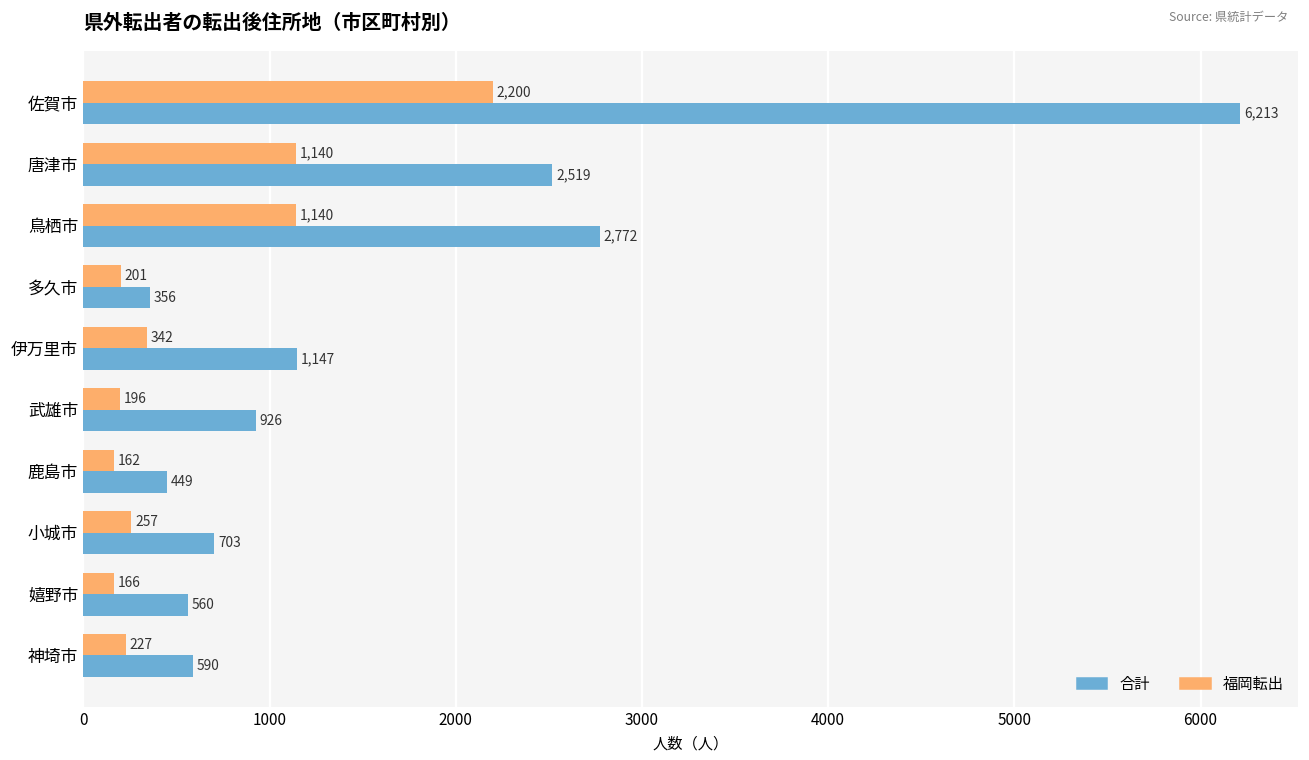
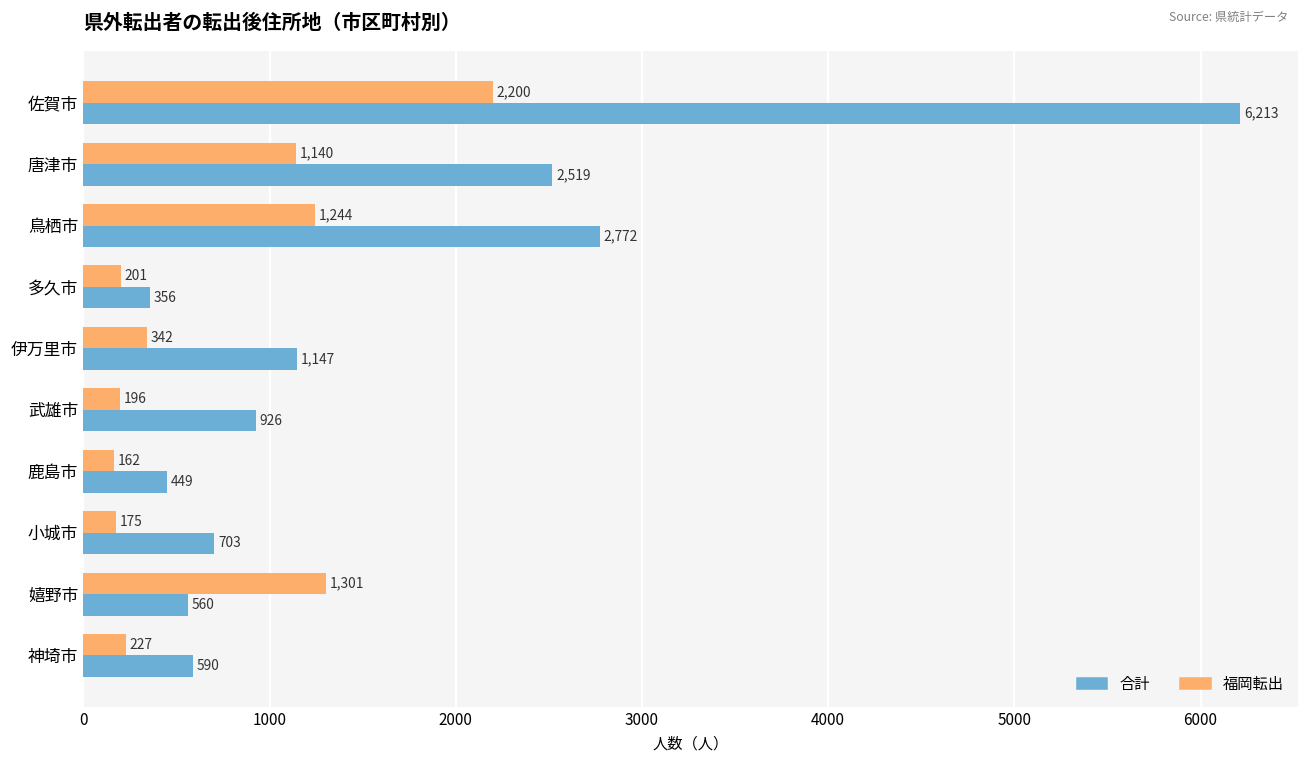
福岡転出, 鳥栖市: 1,140 -> 1,244
福岡転出, 小城市: 257 -> 175
福岡転出, 嬉野市: 166 -> 1,301
